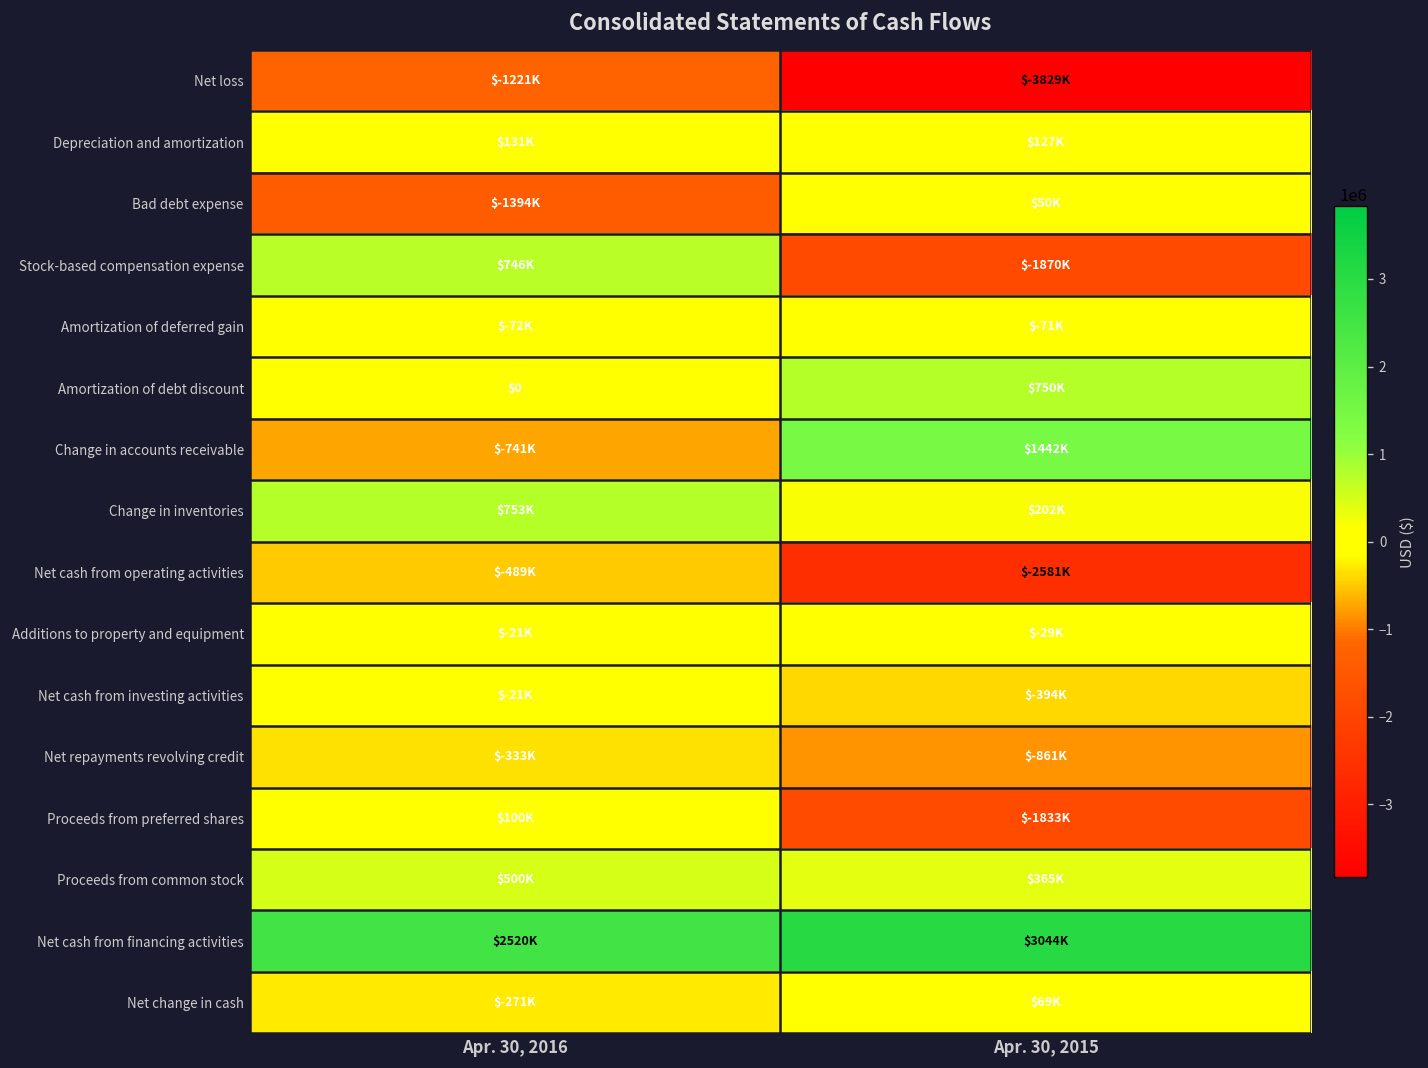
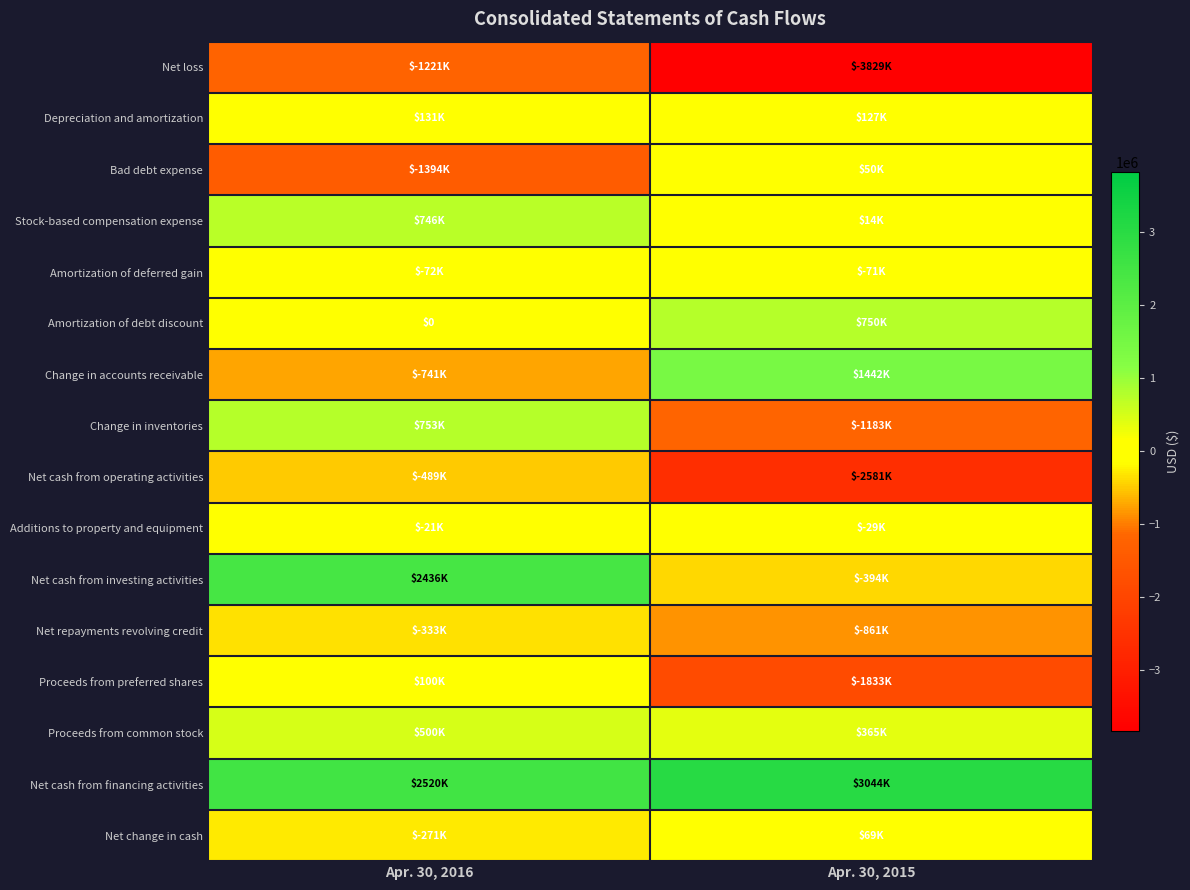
Stock-based compensation expense, Apr. 30, 2015: $-1870K -> $14K
Change in inventories, Apr. 30, 2015: $202K -> $-1183K
Net cash from investing activities, Apr. 30, 2016: $-21K -> $2436K
